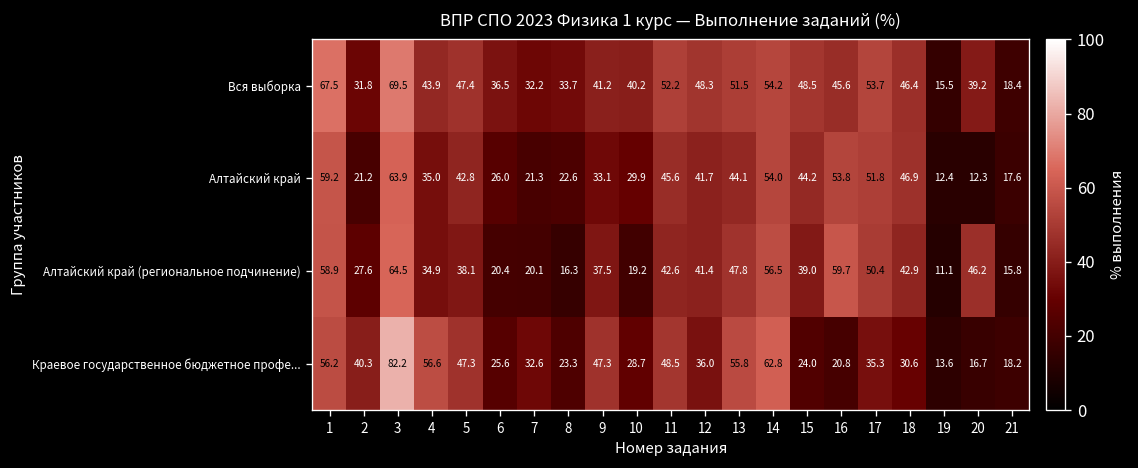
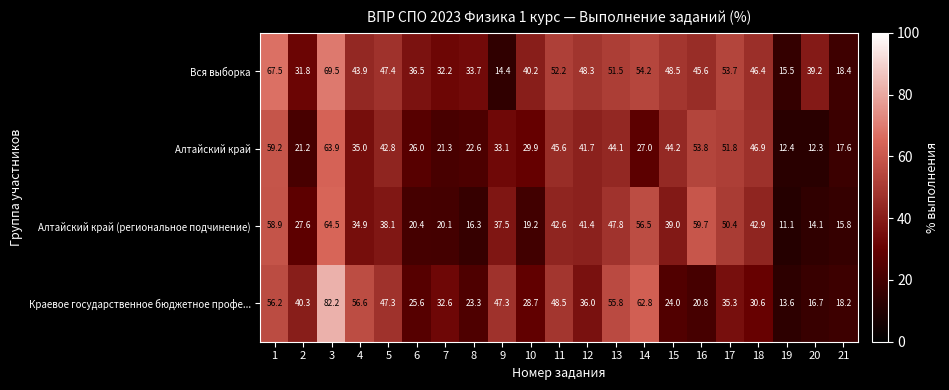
Вся выборка, 9: 41.2 -> 14.4
Алтайский край, 14: 54.0 -> 27.0
Алтайский край (региональное подчинение), 20: 46.2 -> 14.1
